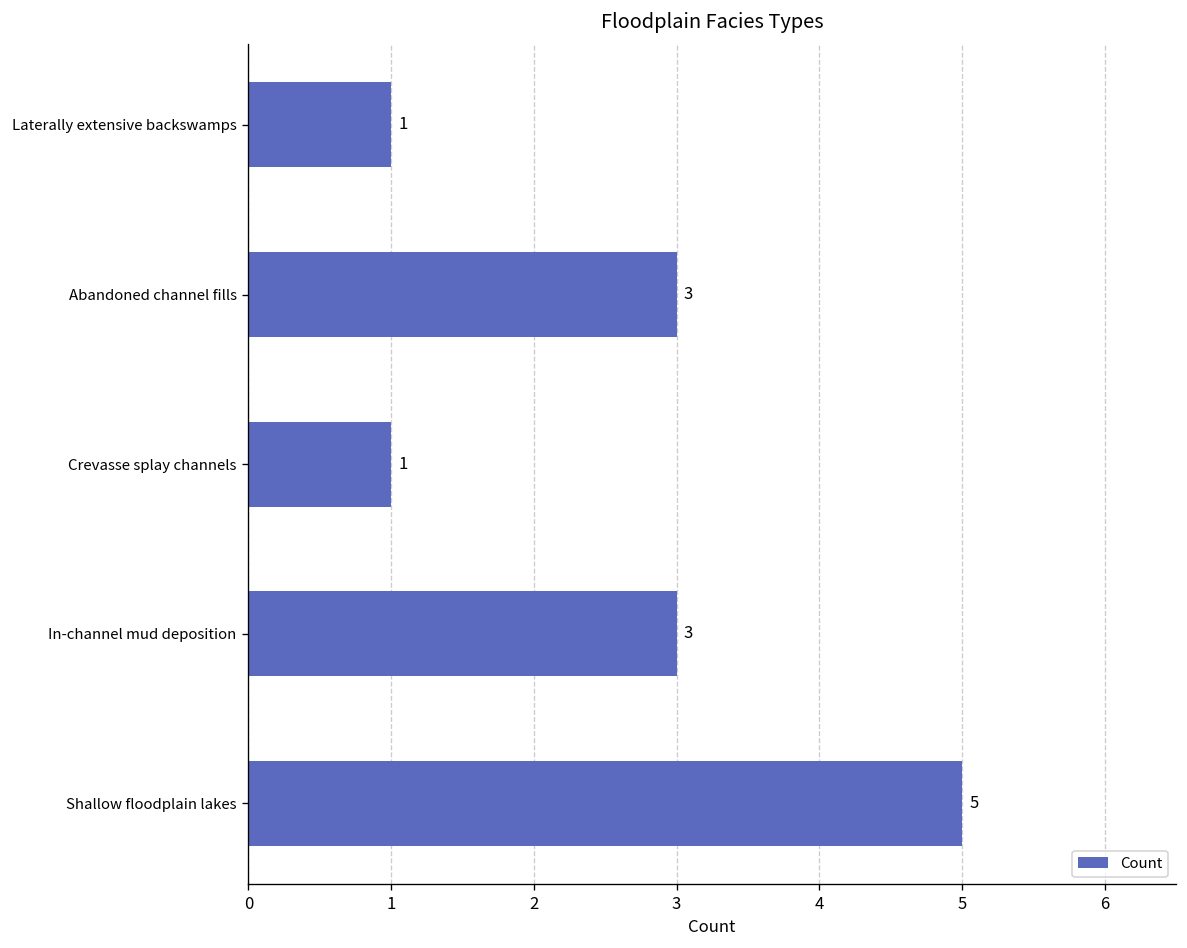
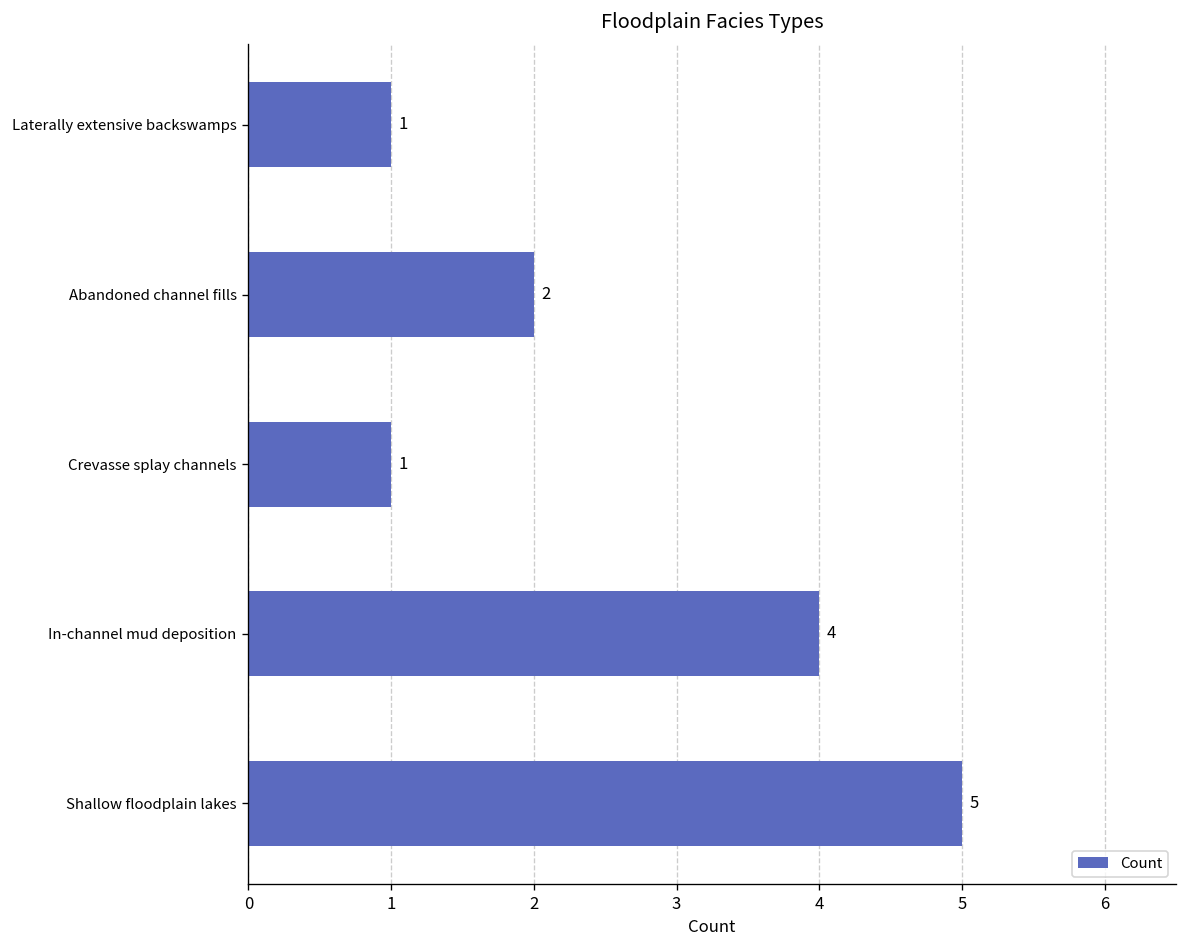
Abandoned channel fills: 3 -> 2
In-channel mud deposition: 3 -> 4
